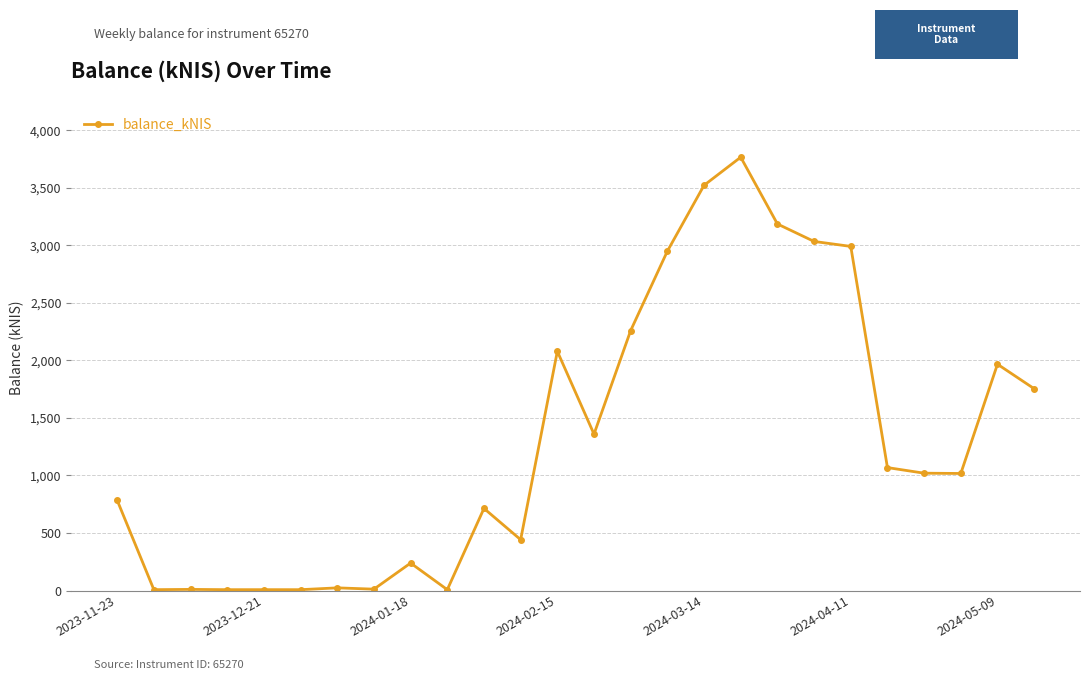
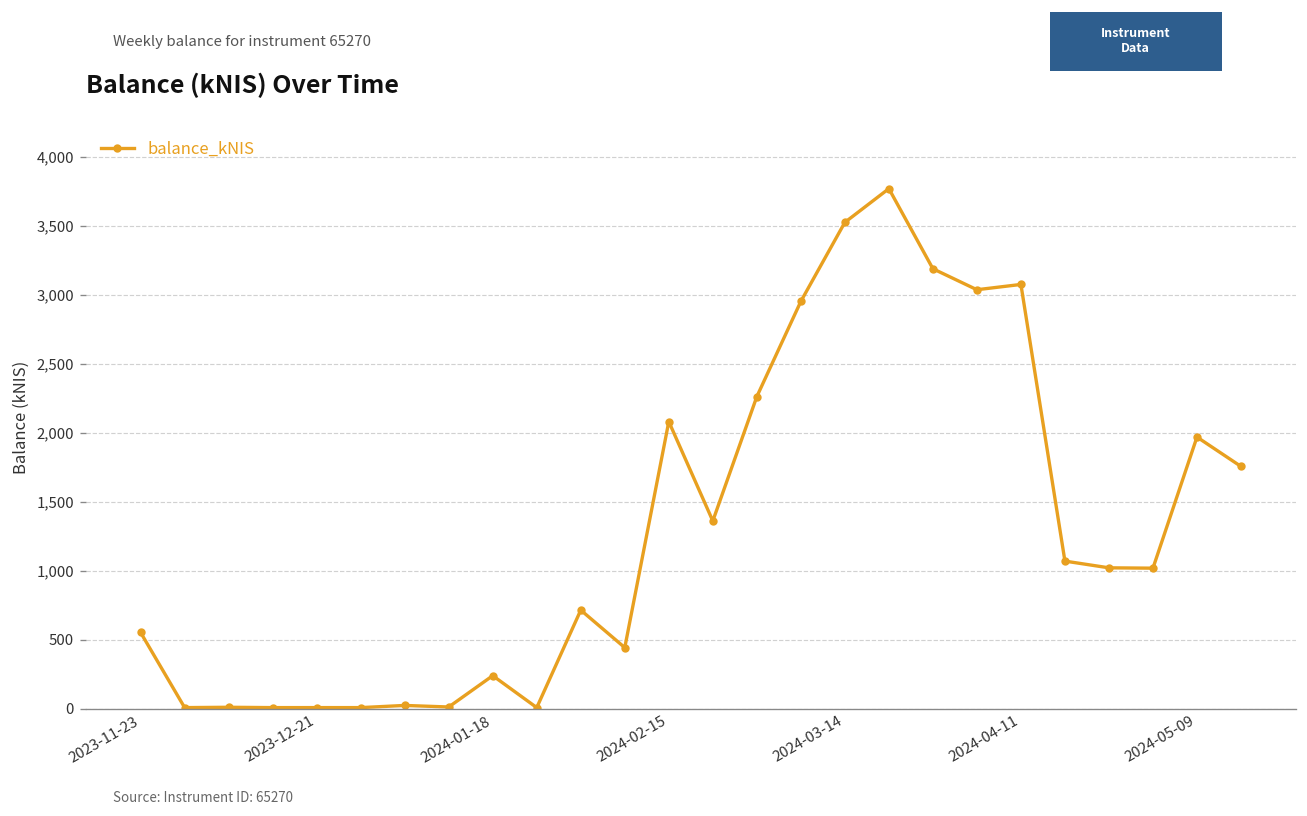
2023-11-23: 780 -> 550
2024-04-11: 2,990 -> 3,070
